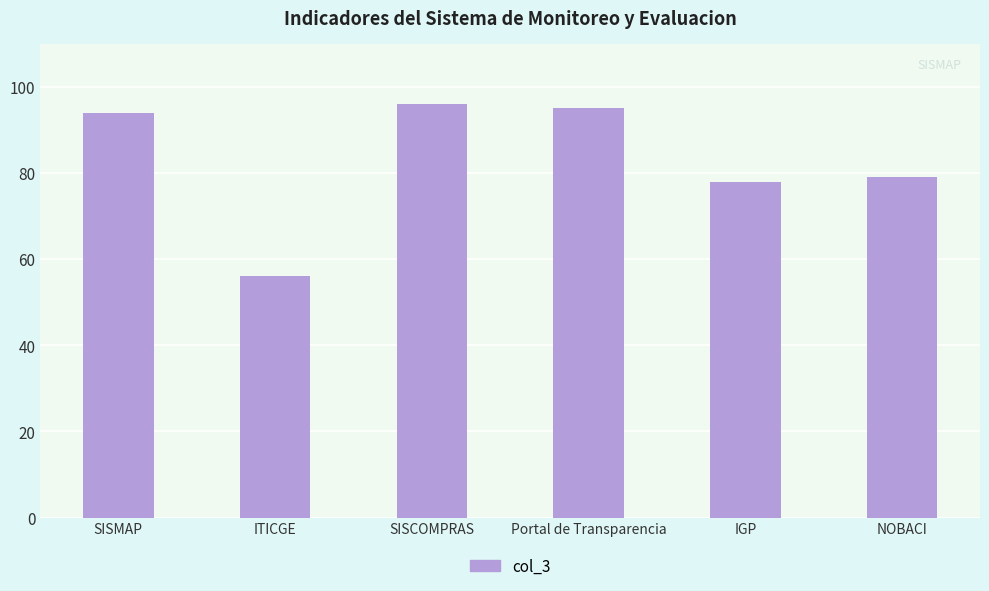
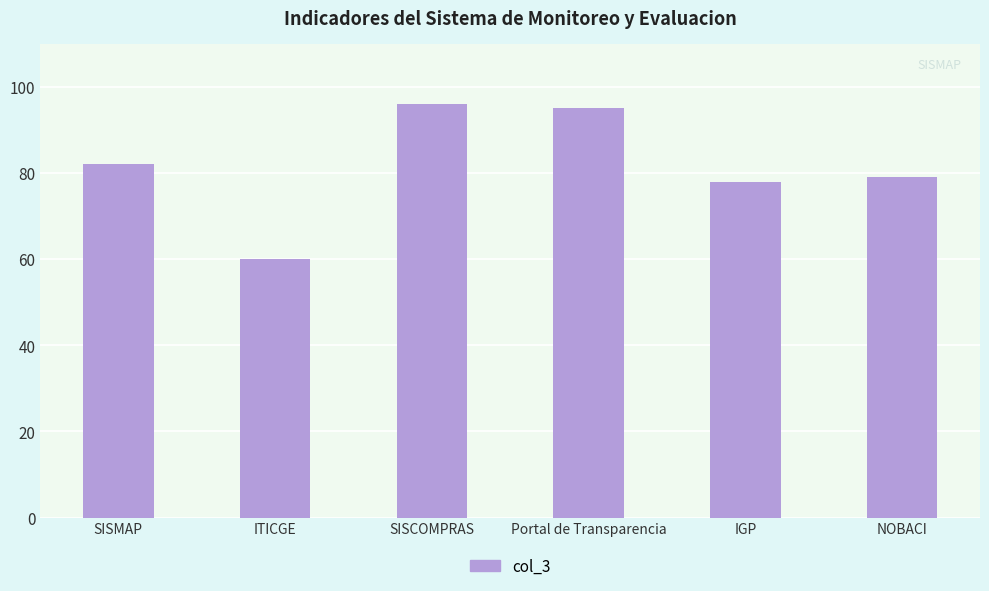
SISMAP: 94 -> 82
ITICGE: 56 -> 60
